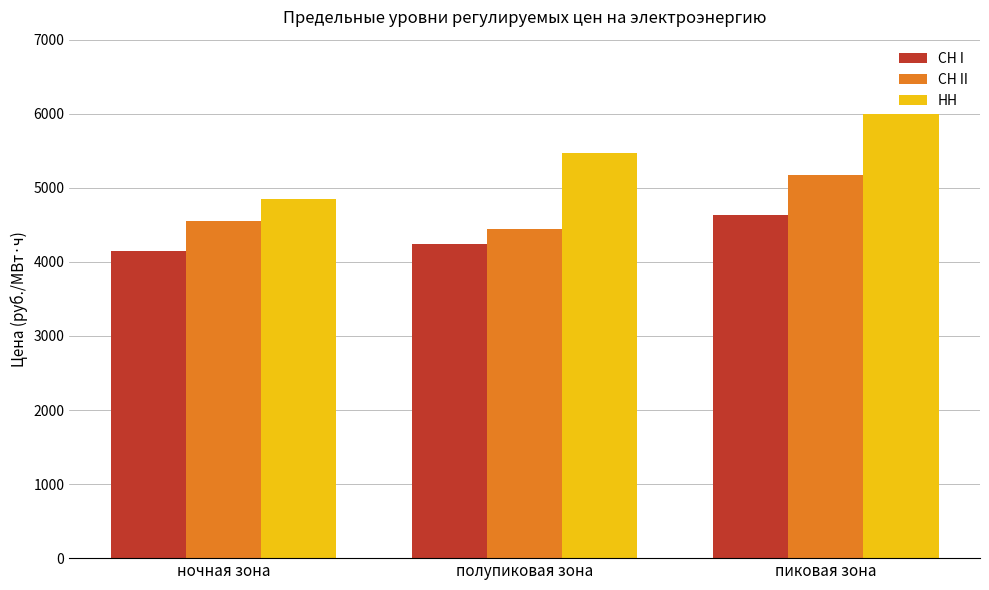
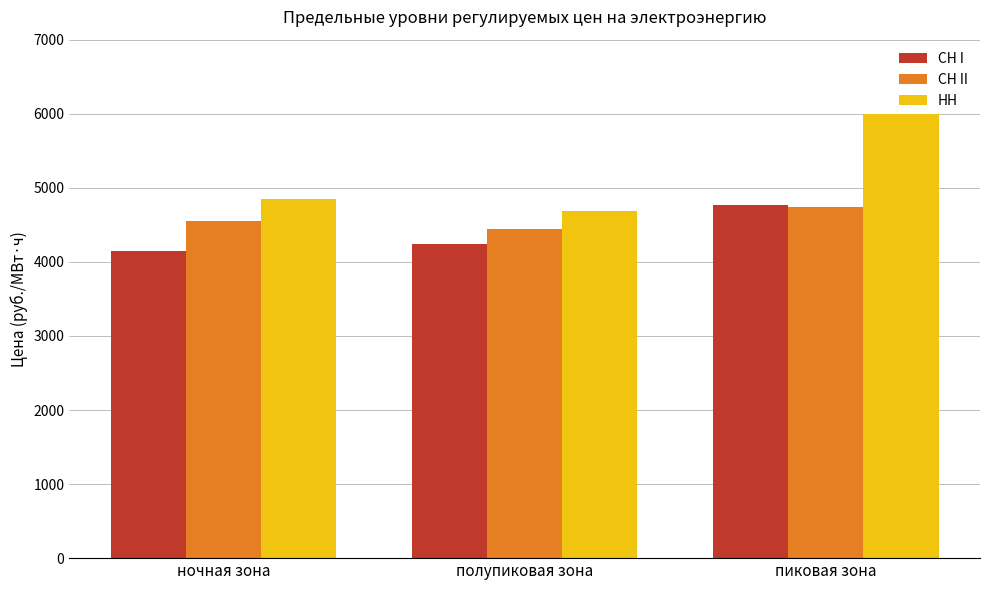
НН, полупиковая зона: 5500 -> 4700
СН I, пиковая зона: 4600 -> 4800
СН II, пиковая зона: 5200 -> 4700
